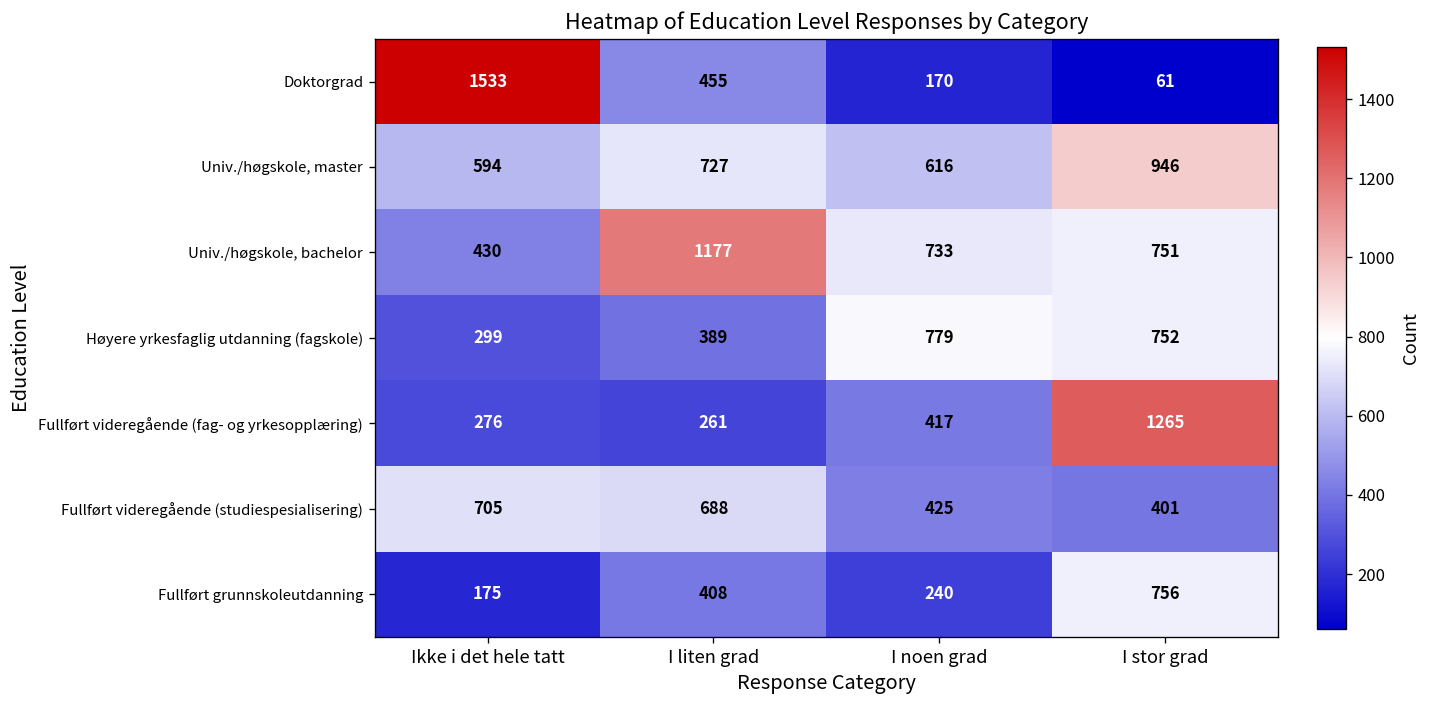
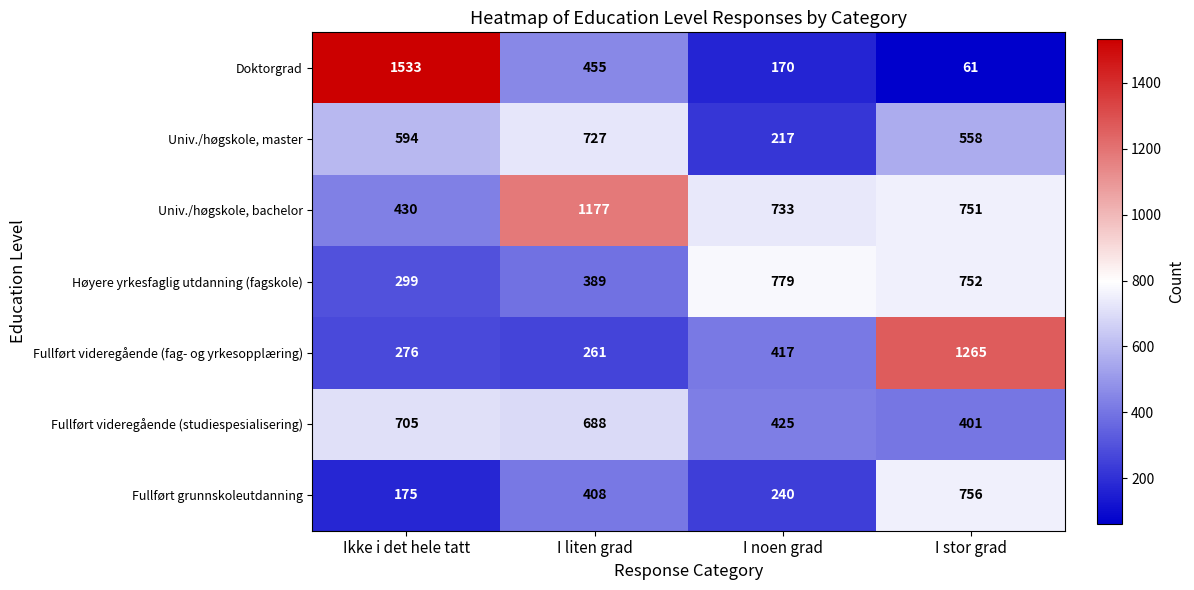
Univ./høgskole, master, I noen grad: 616 -> 217
Univ./høgskole, master, I stor grad: 946 -> 558
